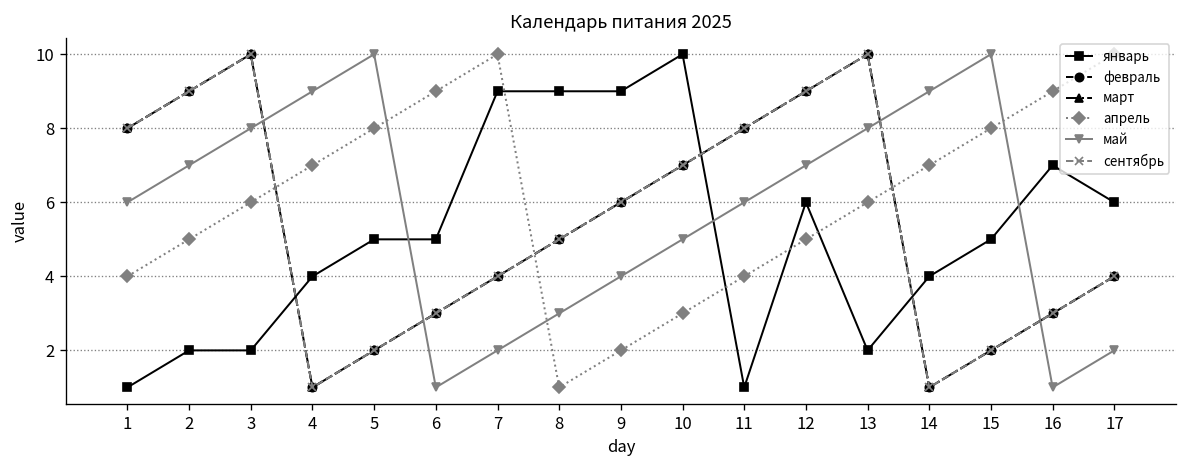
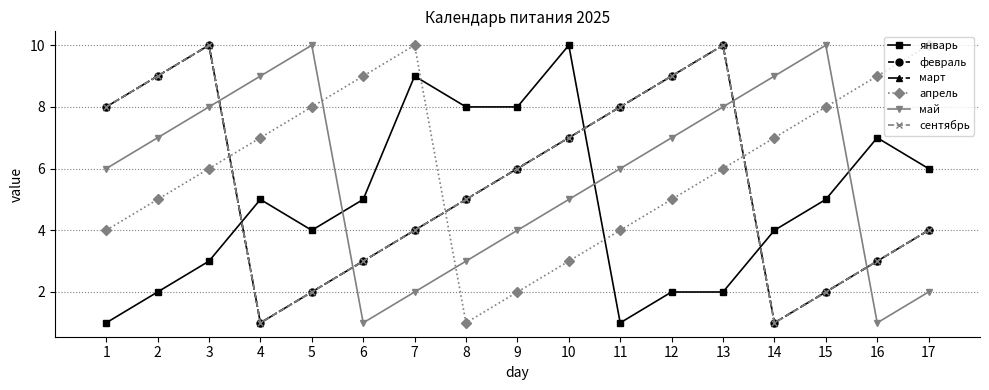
январь, 3: 2 -> 3
январь, 4: 4 -> 5
январь, 5: 5 -> 4
январь, 8: 9 -> 8
январь, 9: 9 -> 8
январь, 12: 6 -> 2
